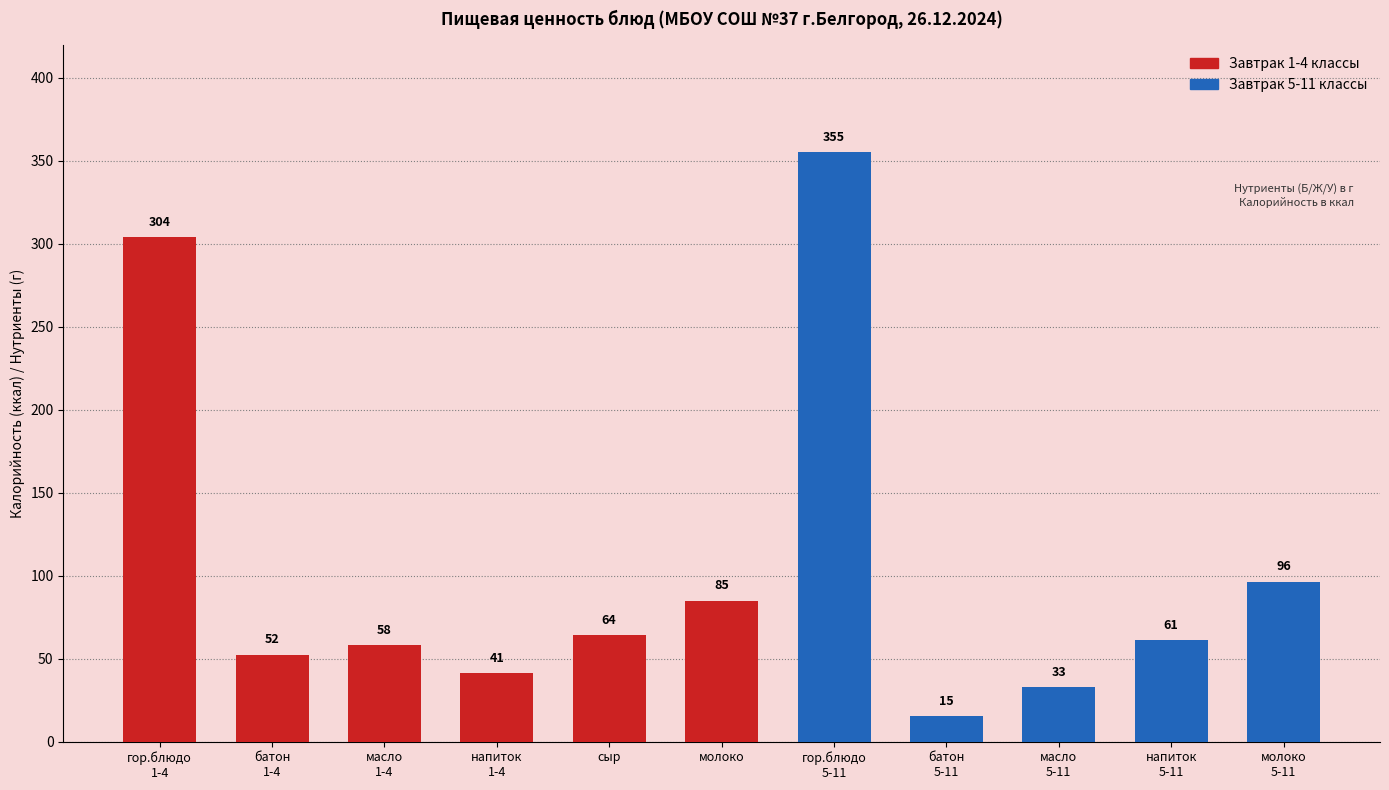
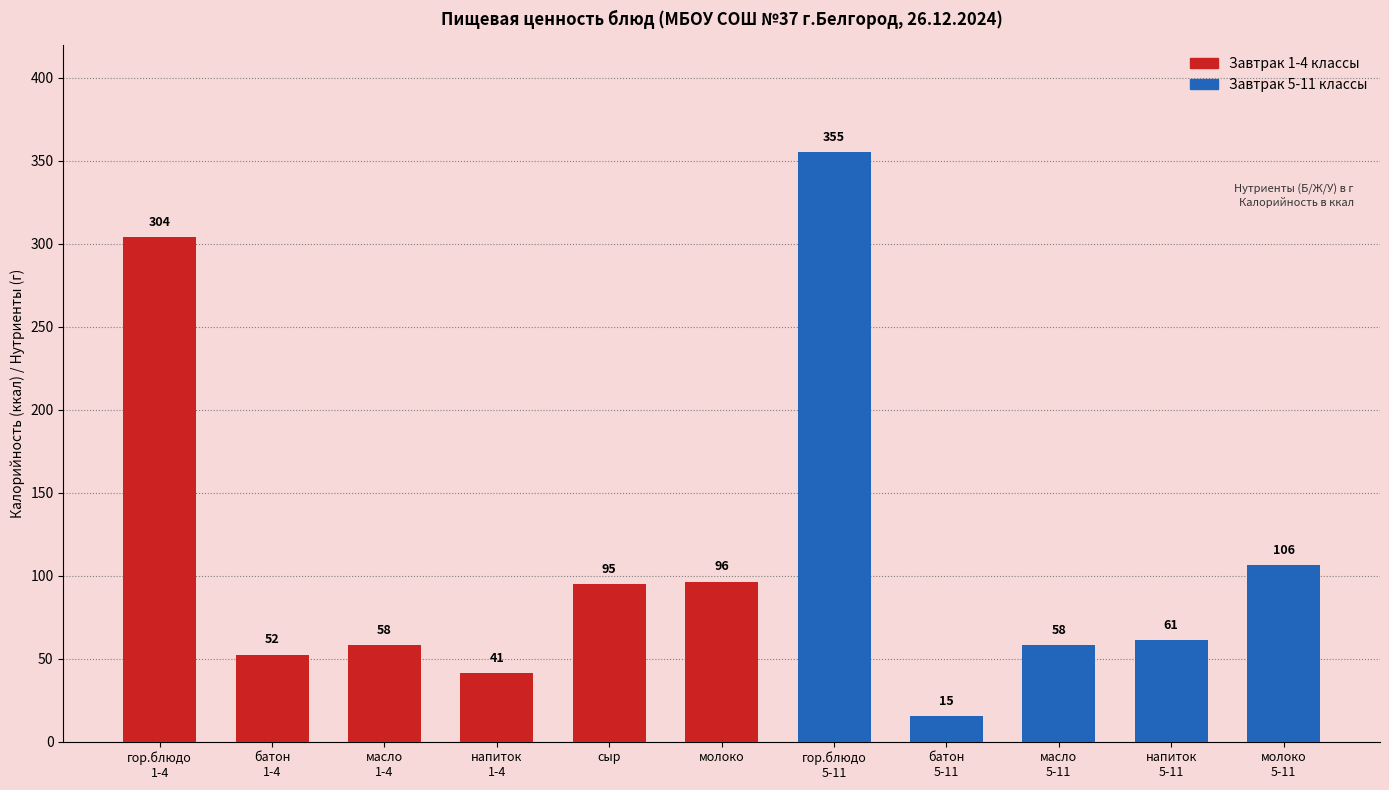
сыр: 64 -> 95
молоко: 85 -> 96
масло 5-11: 33 -> 58
молоко 5-11: 96 -> 106
